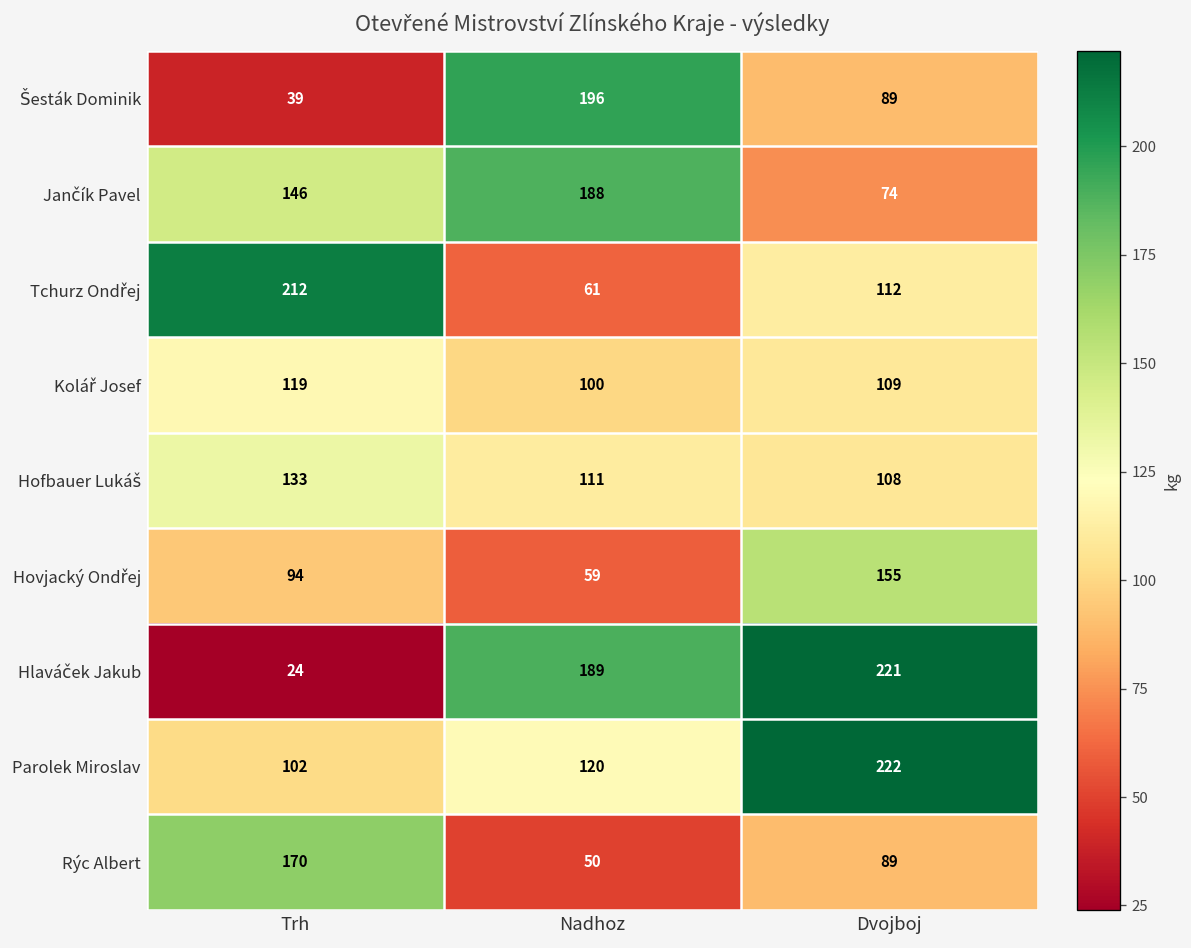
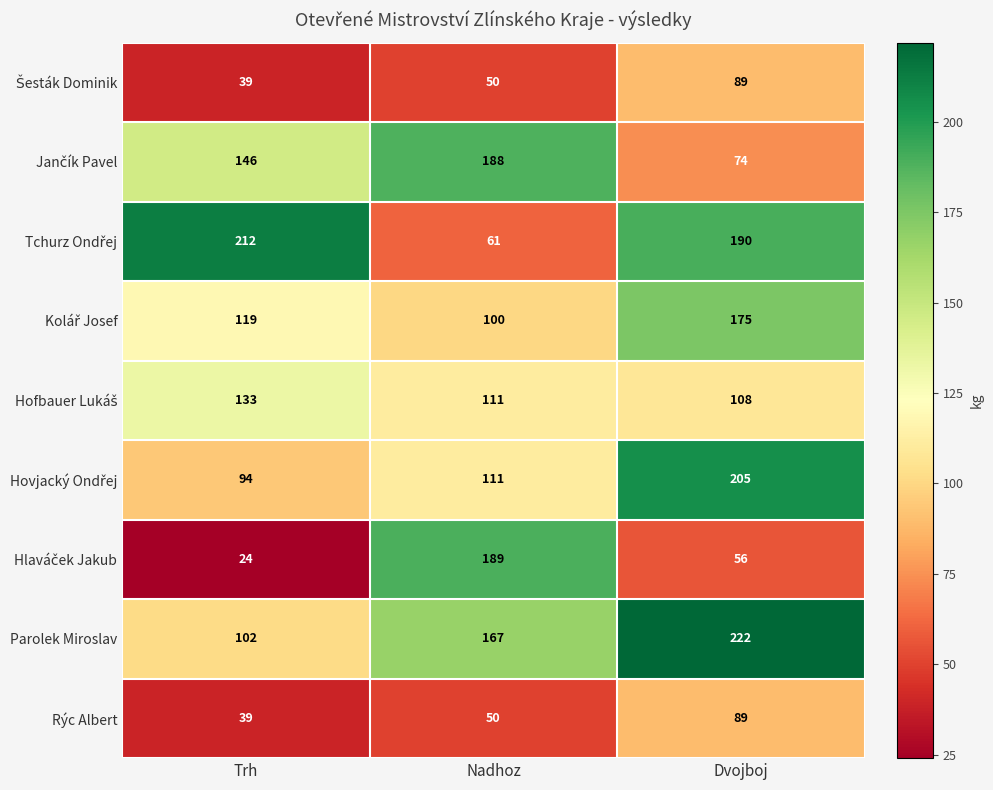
Šesták Dominik, Nadhoz: 196 -> 50
Tchurz Ondřej, Dvojboj: 112 -> 190
Kolář Josef, Dvojboj: 109 -> 175
Hovjacký Ondřej, Nadhoz: 59 -> 111
Hovjacký Ondřej, Dvojboj: 155 -> 205
Hlaváček Jakub, Dvojboj: 221 -> 56
Parolek Miroslav, Nadhoz: 120 -> 167
Rýc Albert, Trh: 170 -> 39
